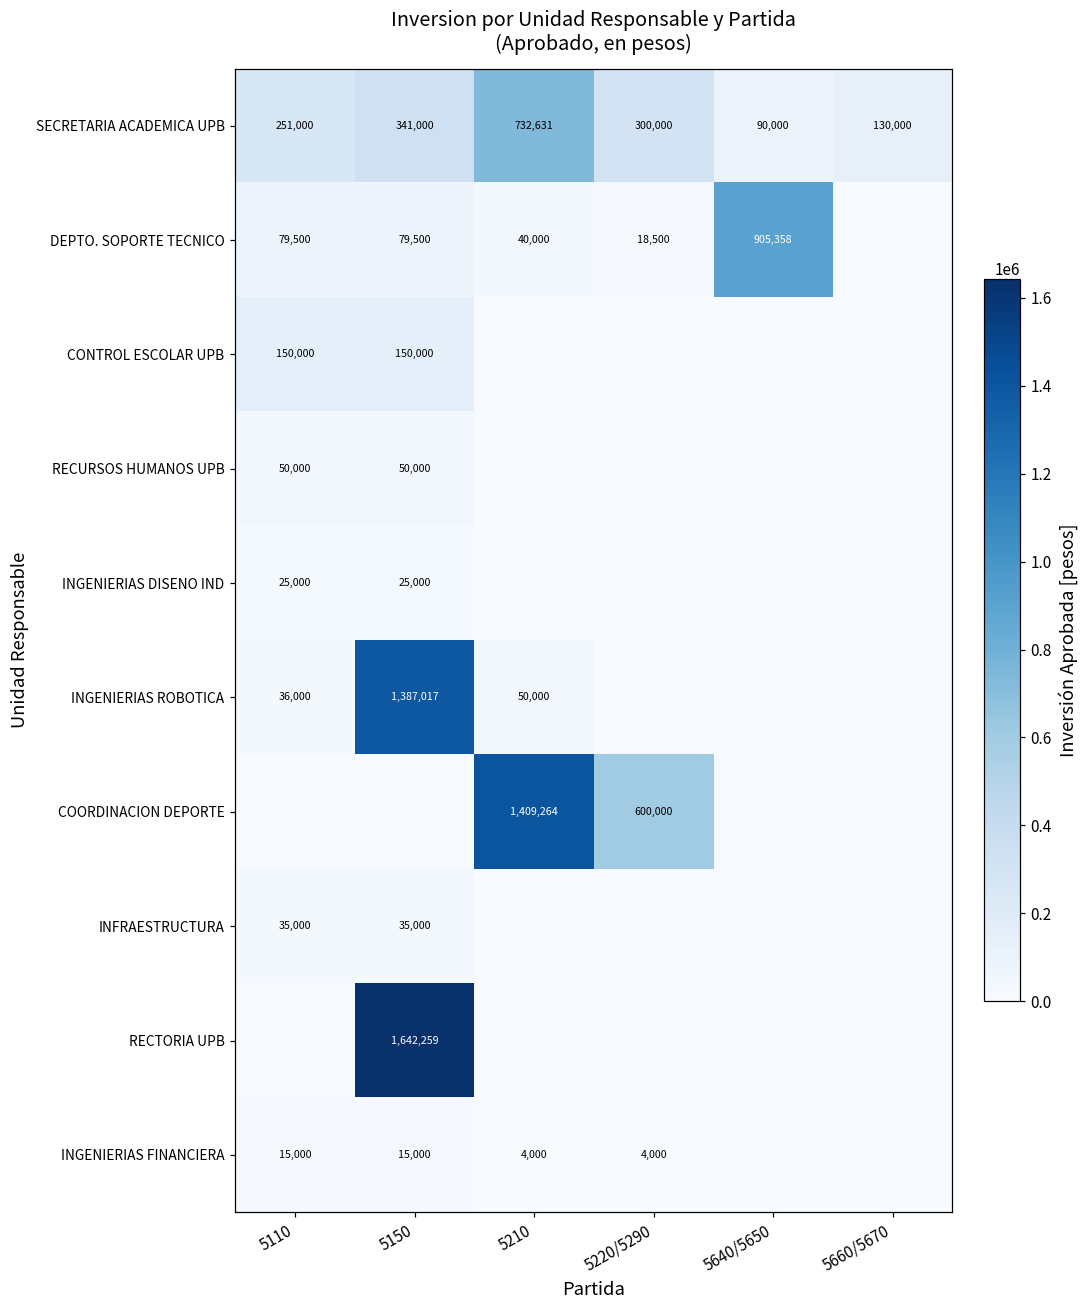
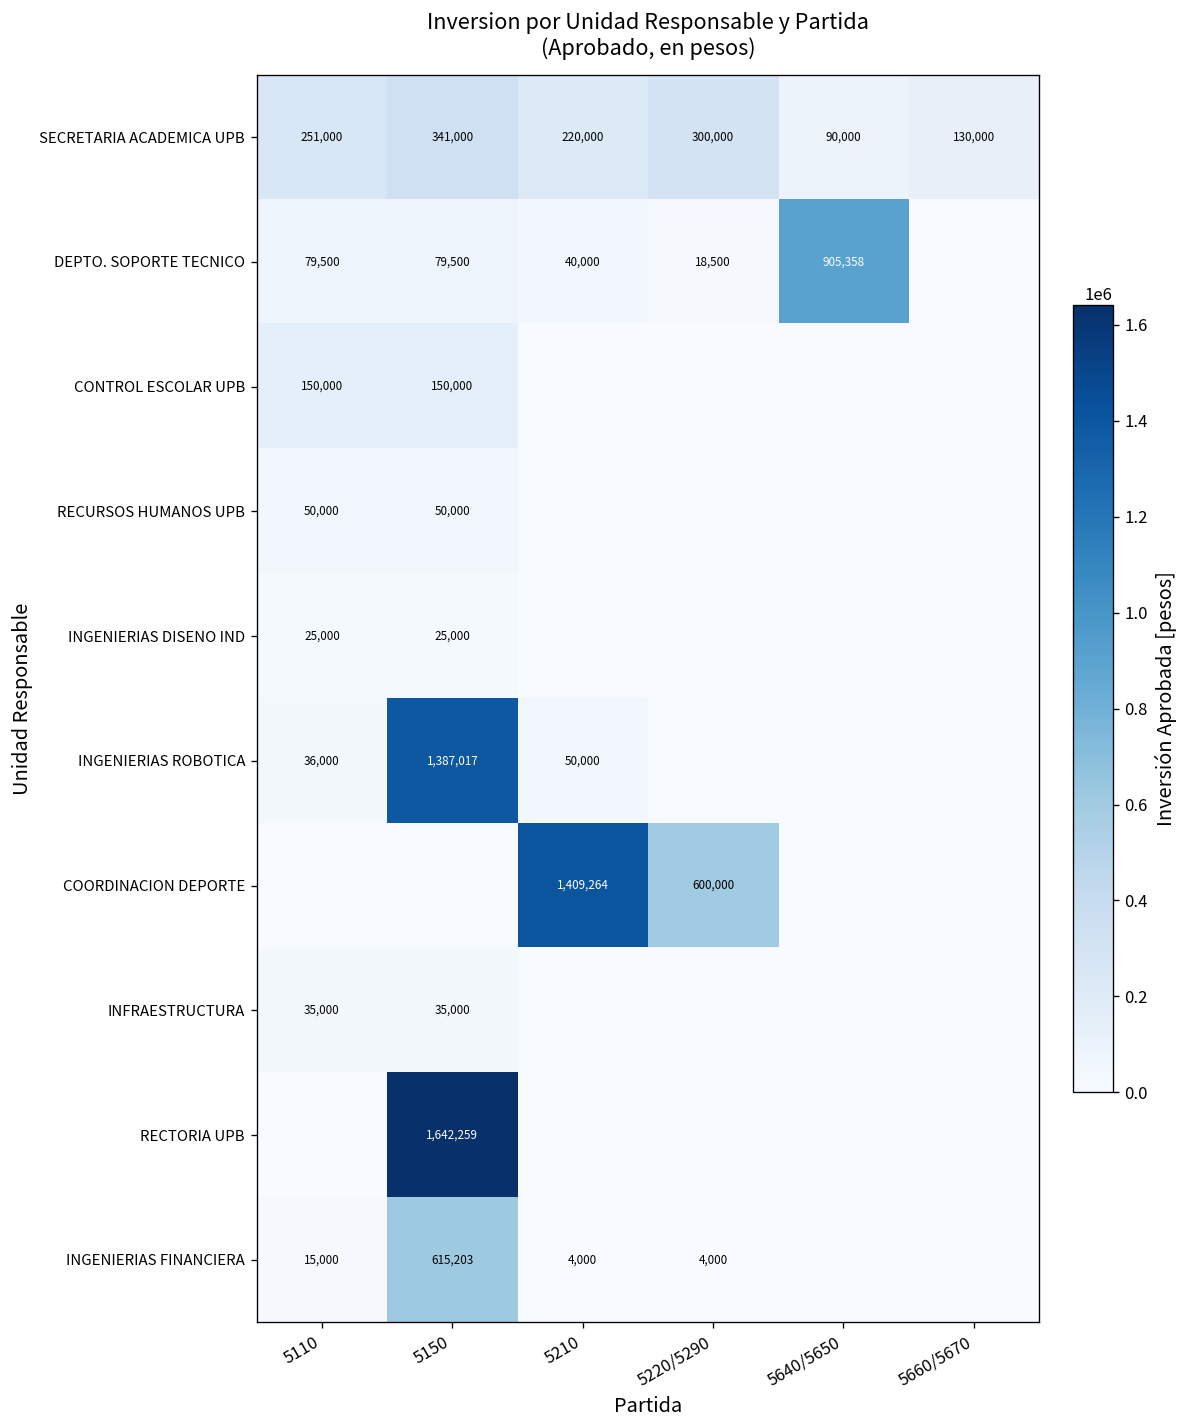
SECRETARIA ACADEMICA UPB, 5210: 732,631 -> 220,000
INGENIERIAS FINANCIERA, 5150: 15,000 -> 615,203
